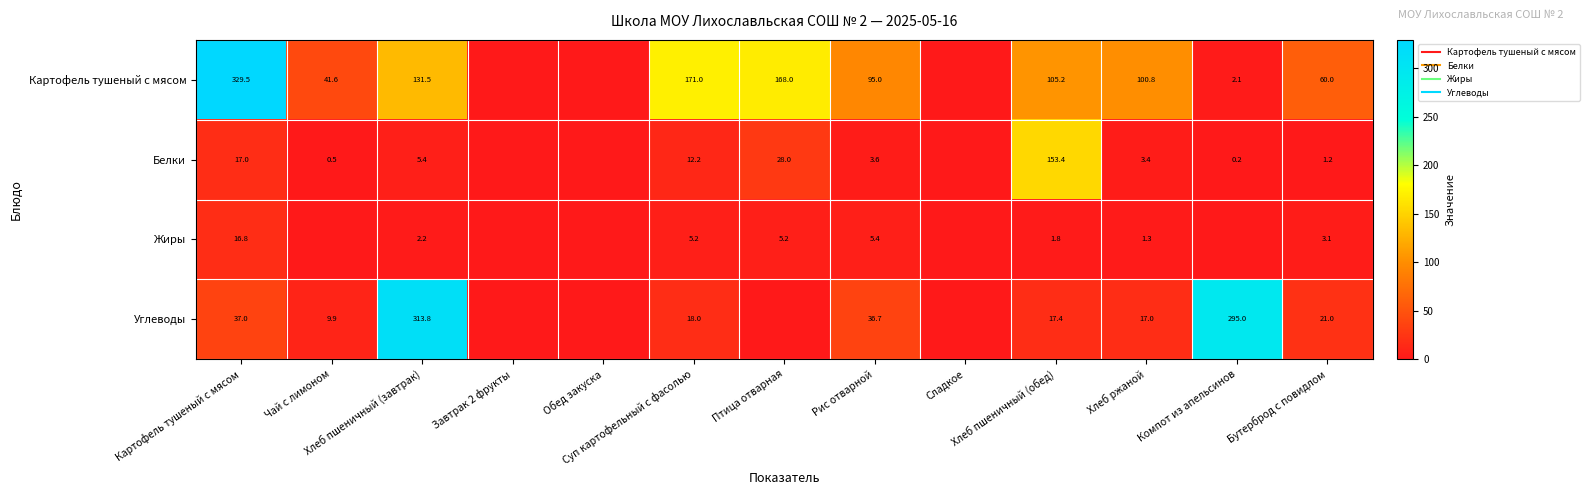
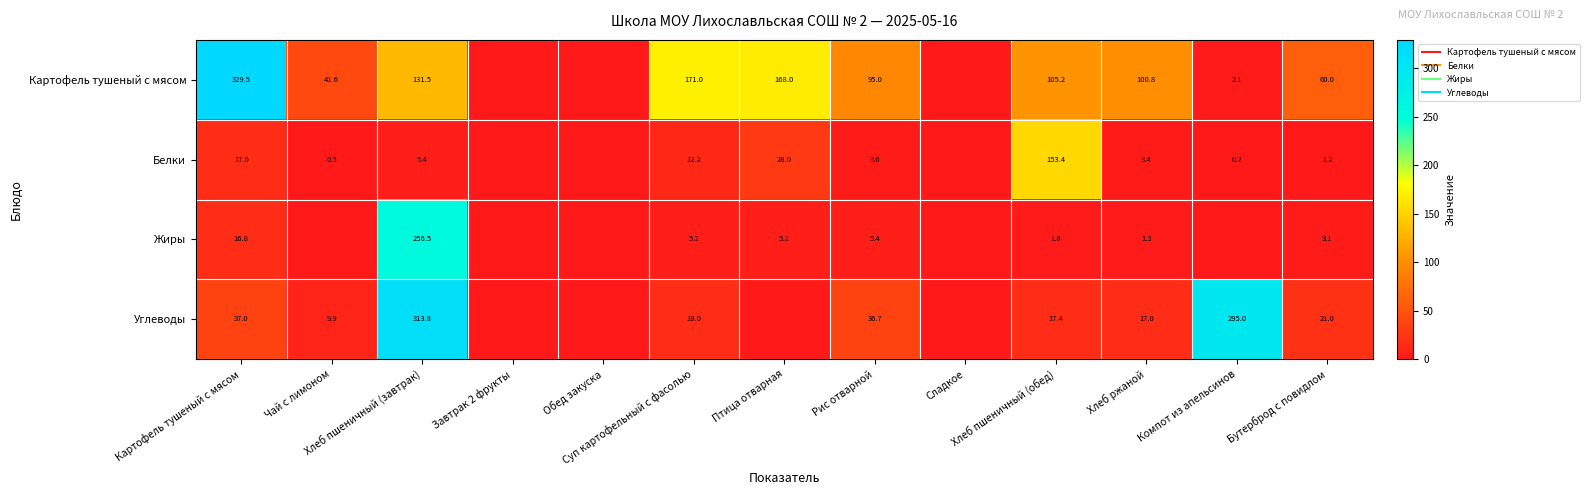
Жиры, Хлеб пшеничный (завтрак): 2.2 -> 256.5
